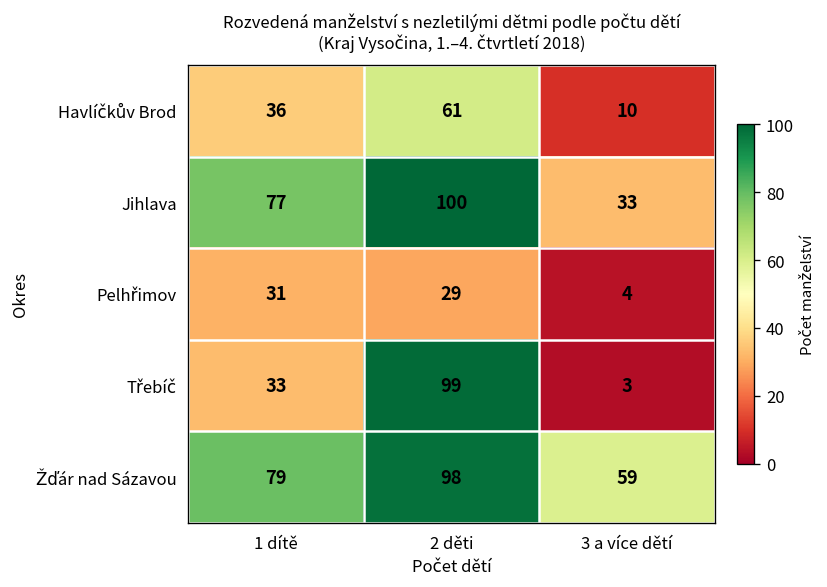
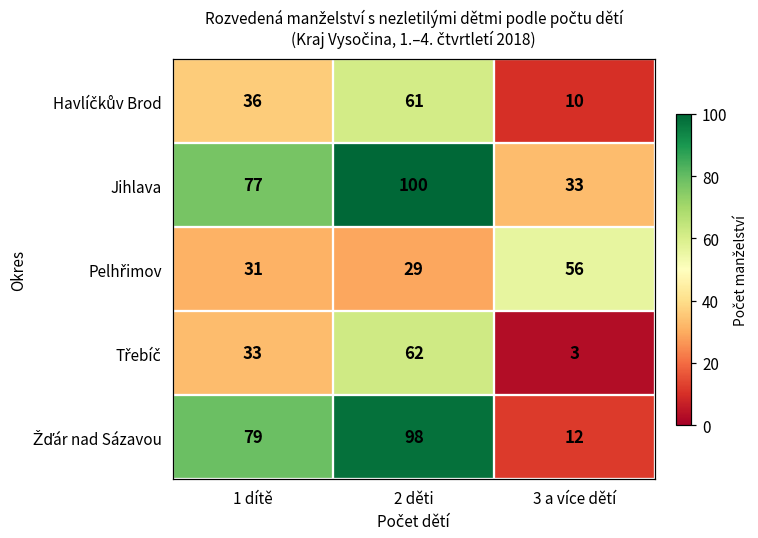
Pelhřimov, 3 a více dětí: 4 -> 56
Třebíč, 2 děti: 99 -> 62
Žďár nad Sázavou, 3 a více dětí: 59 -> 12
